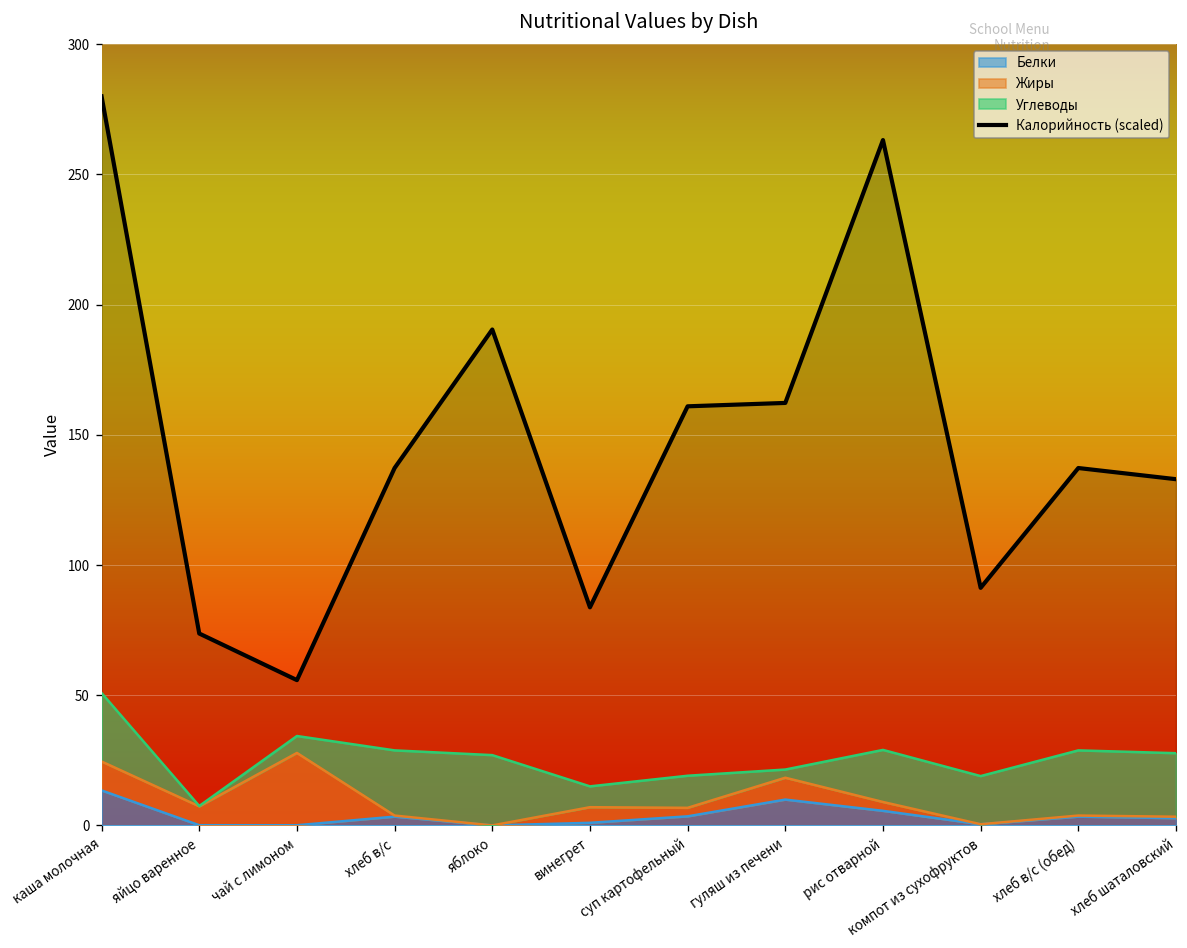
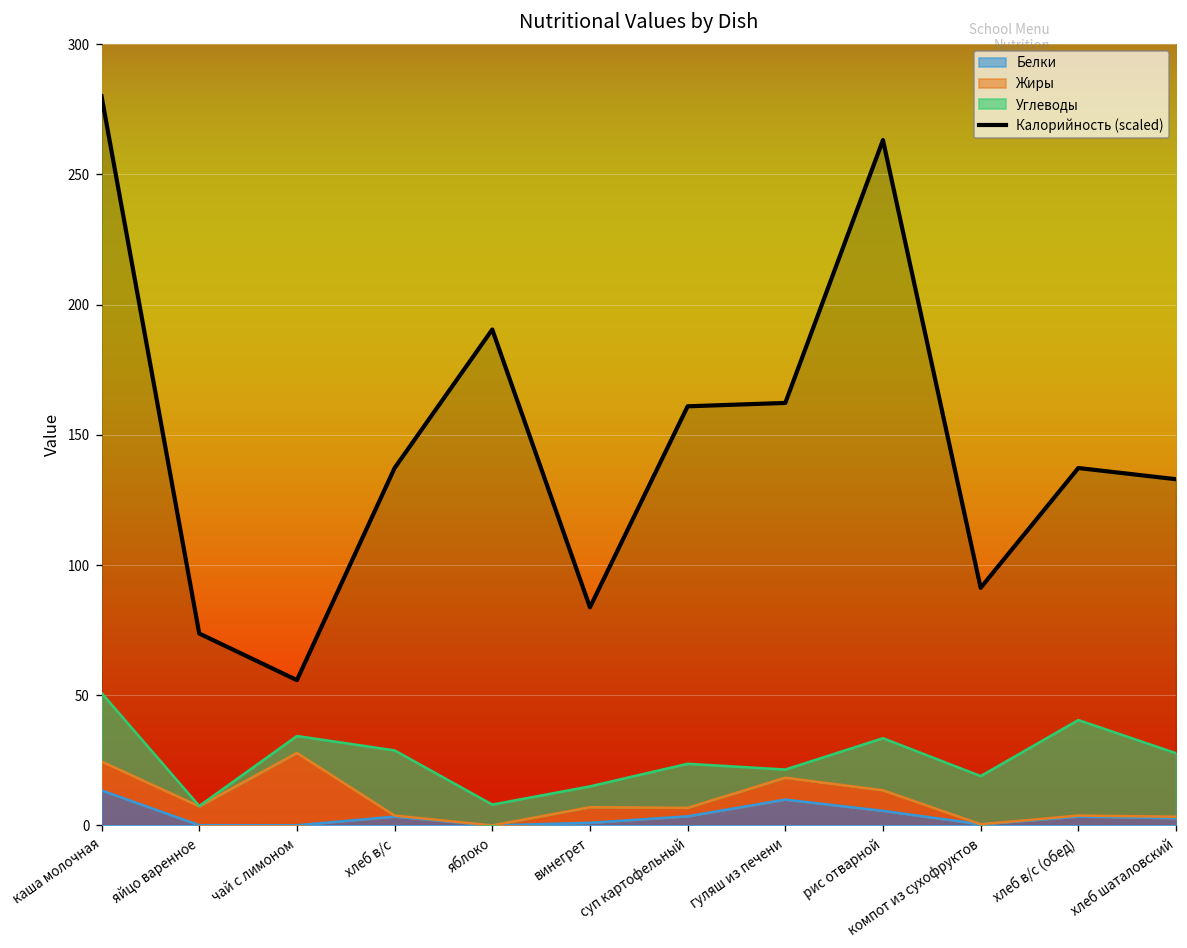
Углеводы, яблоко: 27 -> 8
Углеводы, суп картофельный: 12 -> 17
Жиры, рис отварной: 3 -> 8
Углеводы, хлеб в/с (обед): 25 -> 37
